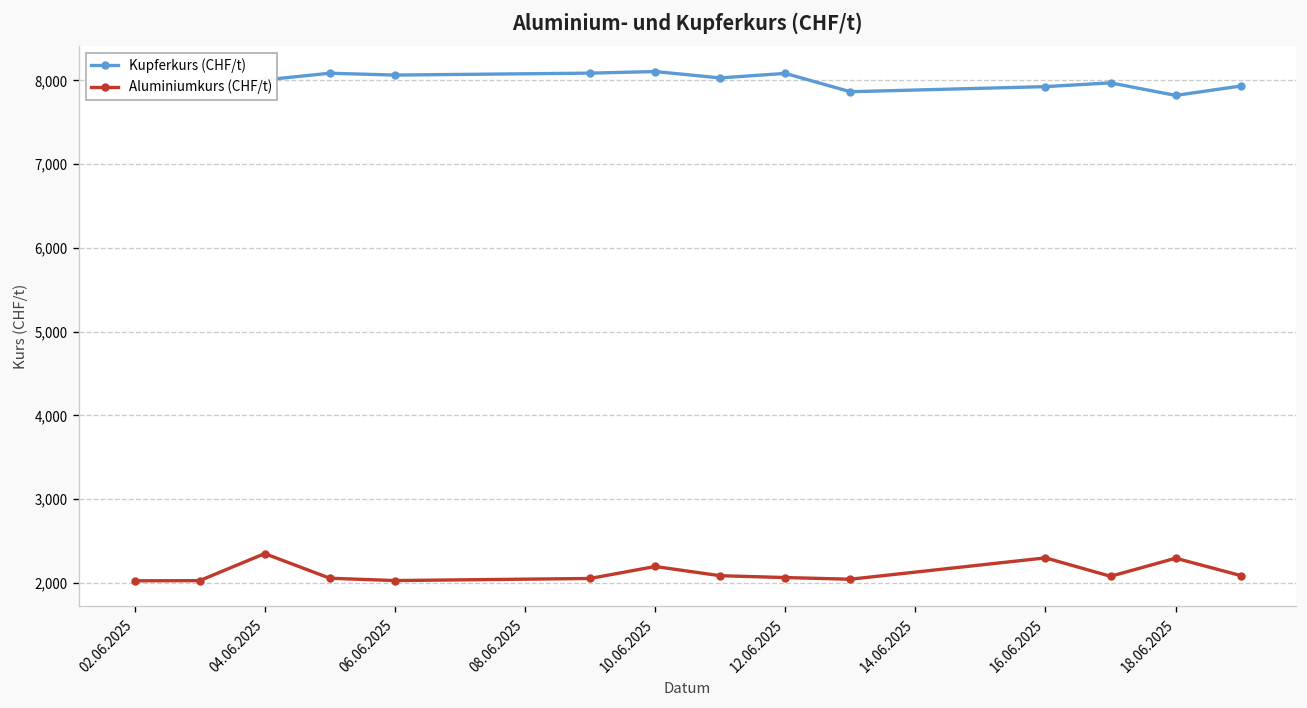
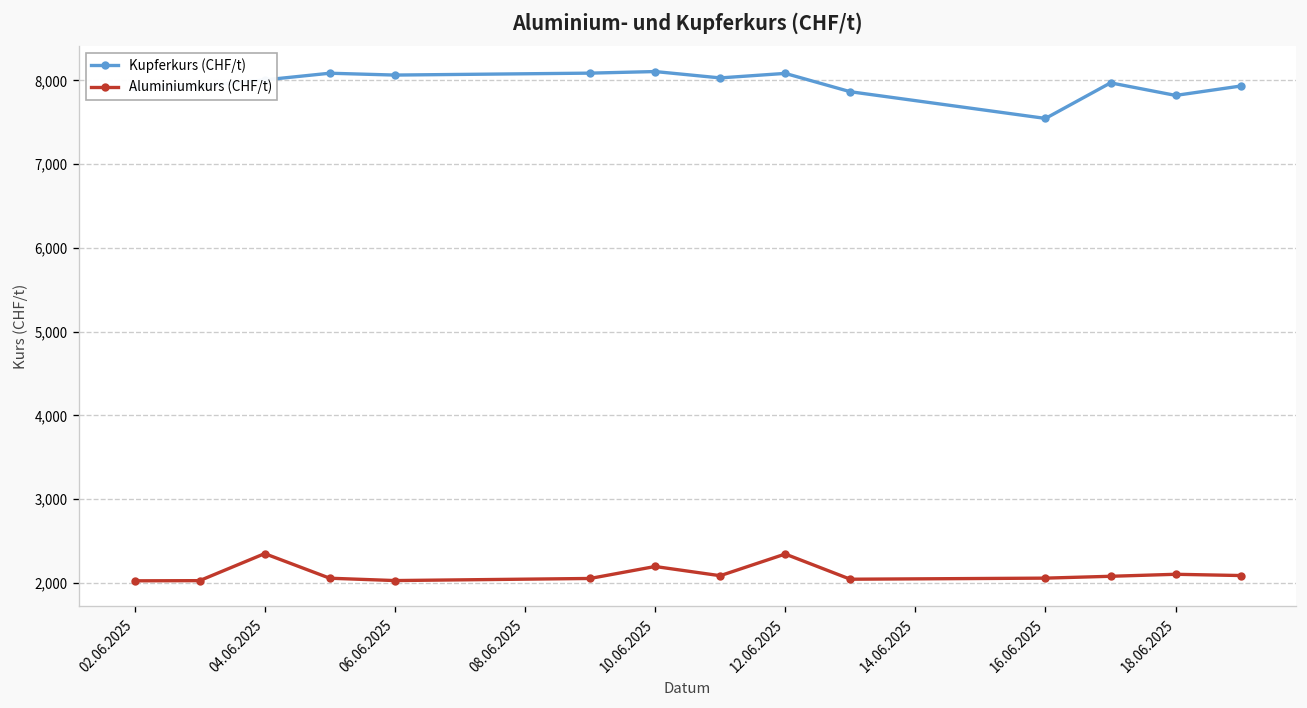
Aluminiumkurs (CHF/t), 12.06.2025: 2,100 -> 2,300
Kupferkurs (CHF/t), 16.06.2025: 7,900 -> 7,500
Aluminiumkurs (CHF/t), 16.06.2025: 2,300 -> 2,100
Aluminiumkurs (CHF/t), 18.06.2025: 2,300 -> 2,100
